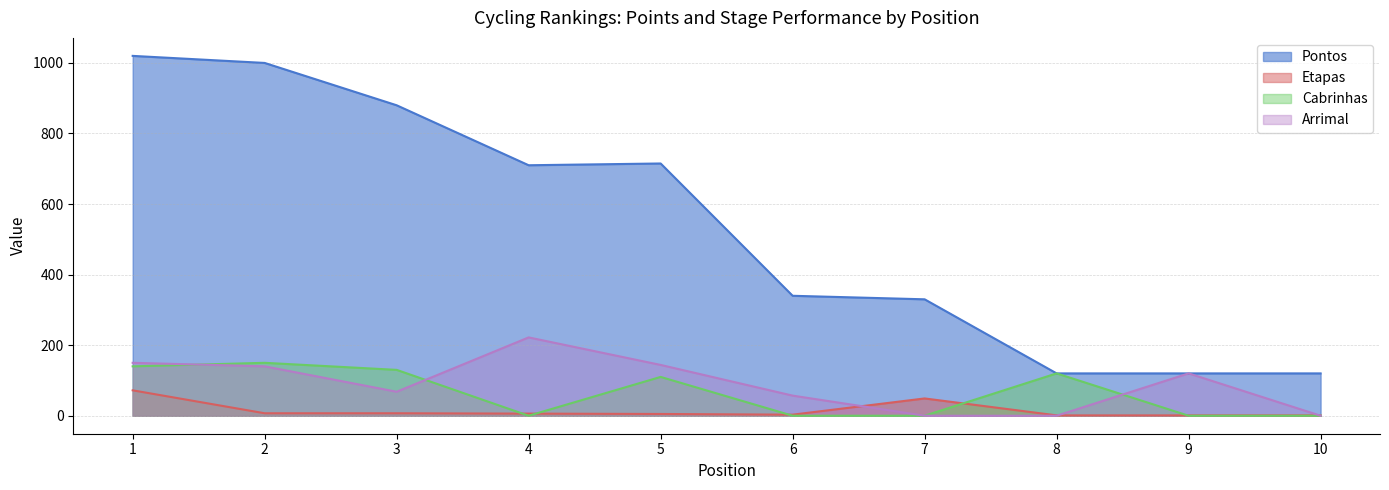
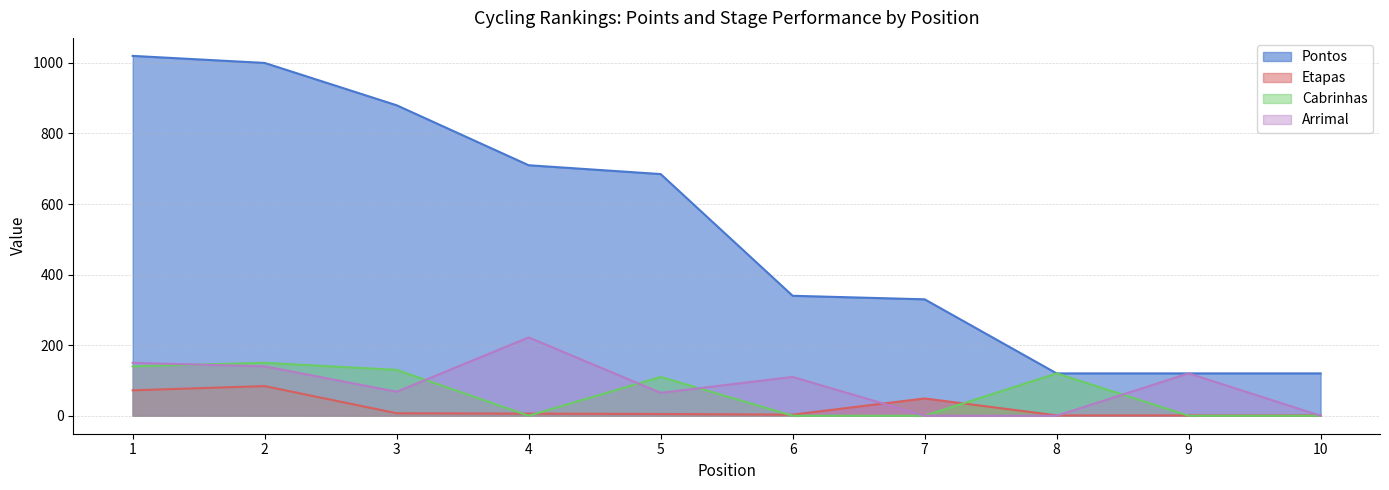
Etapas, 2: 10 -> 80
Pontos, 5: 720 -> 690
Arrimal, 5: 140 -> 70
Arrimal, 6: 60 -> 110
